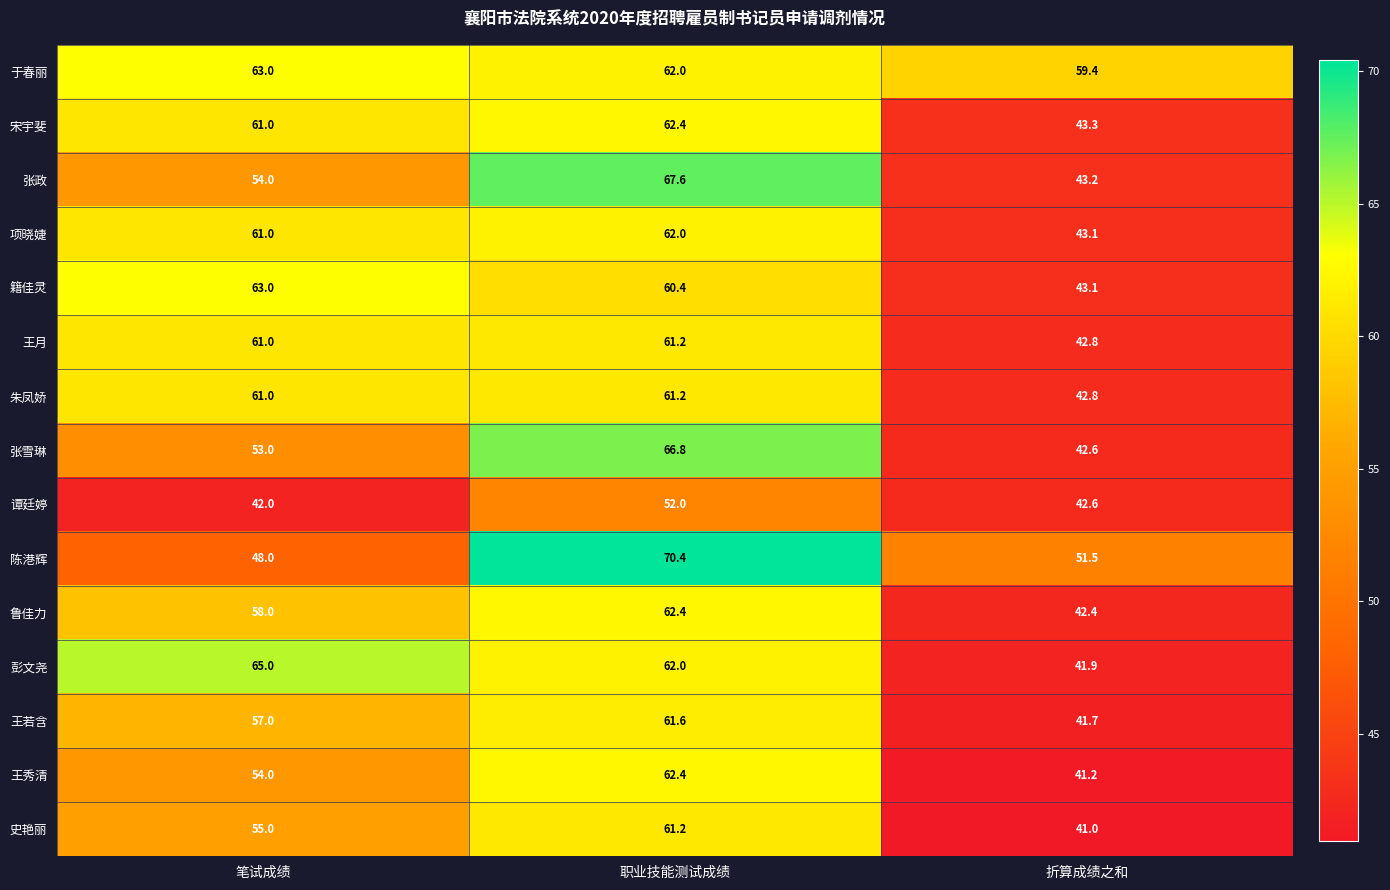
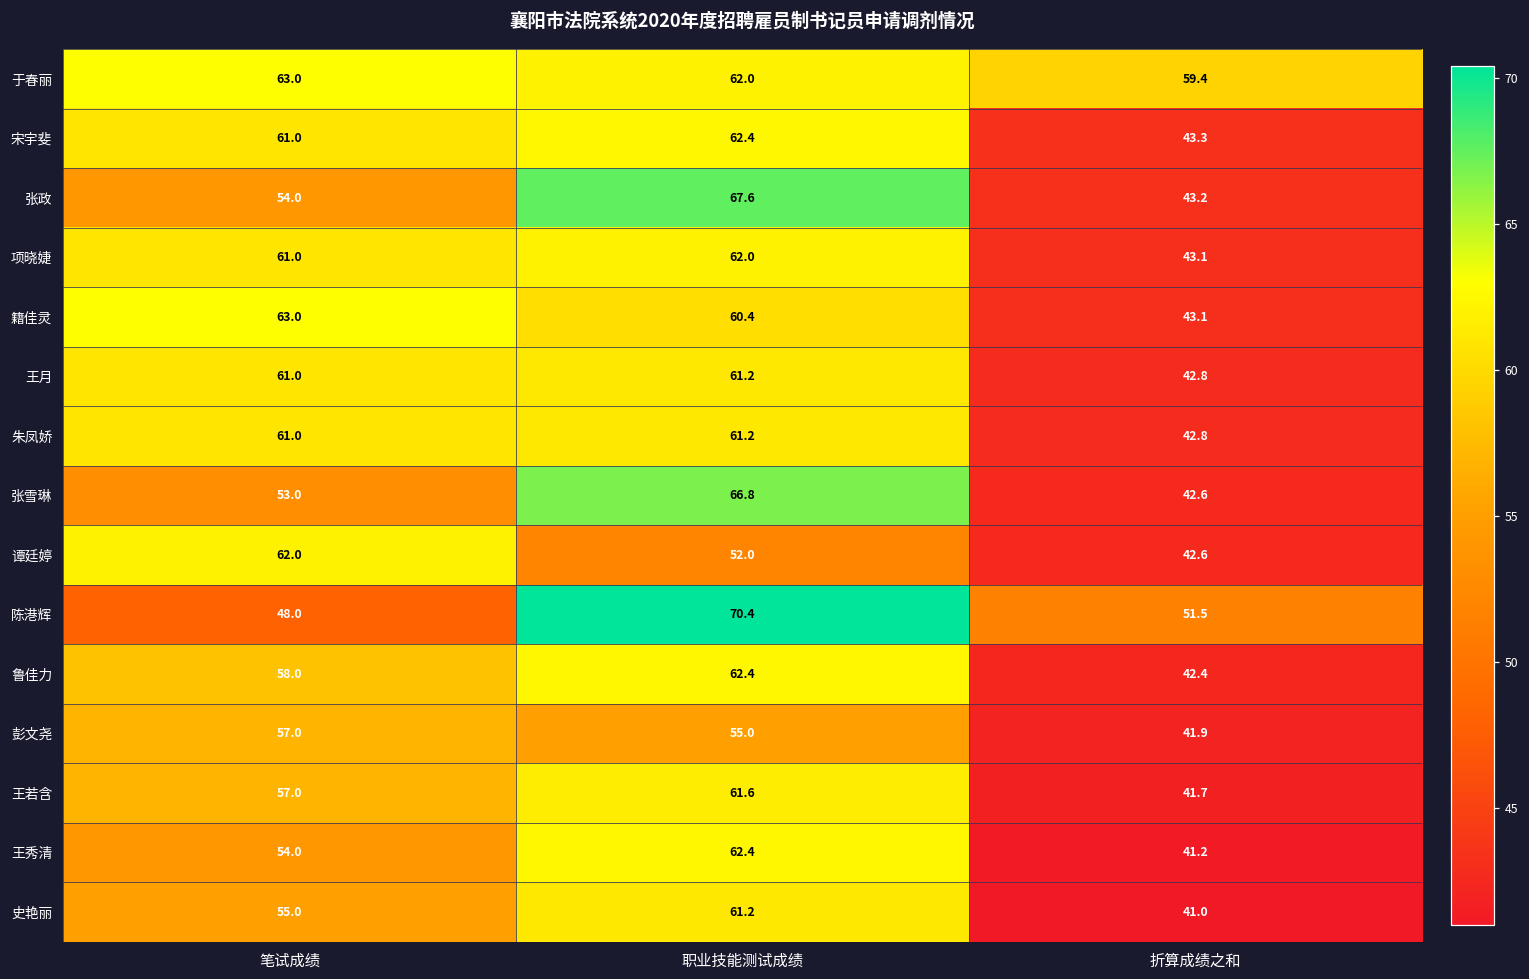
谭廷婷, 笔试成绩: 42.0 -> 62.0
彭文尧, 笔试成绩: 65.0 -> 57.0
彭文尧, 职业技能测试成绩: 62.0 -> 55.0
